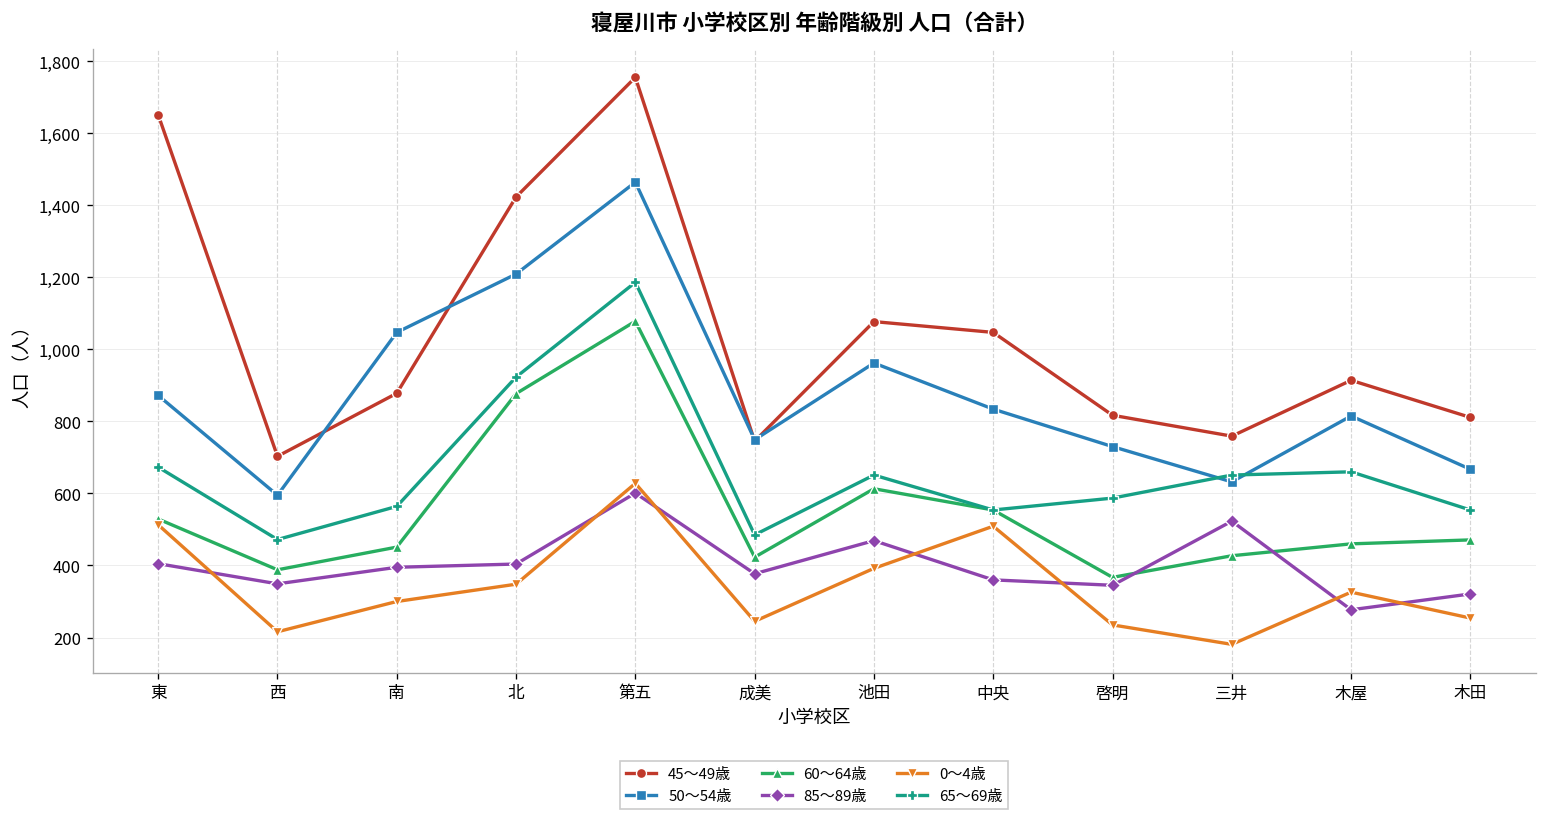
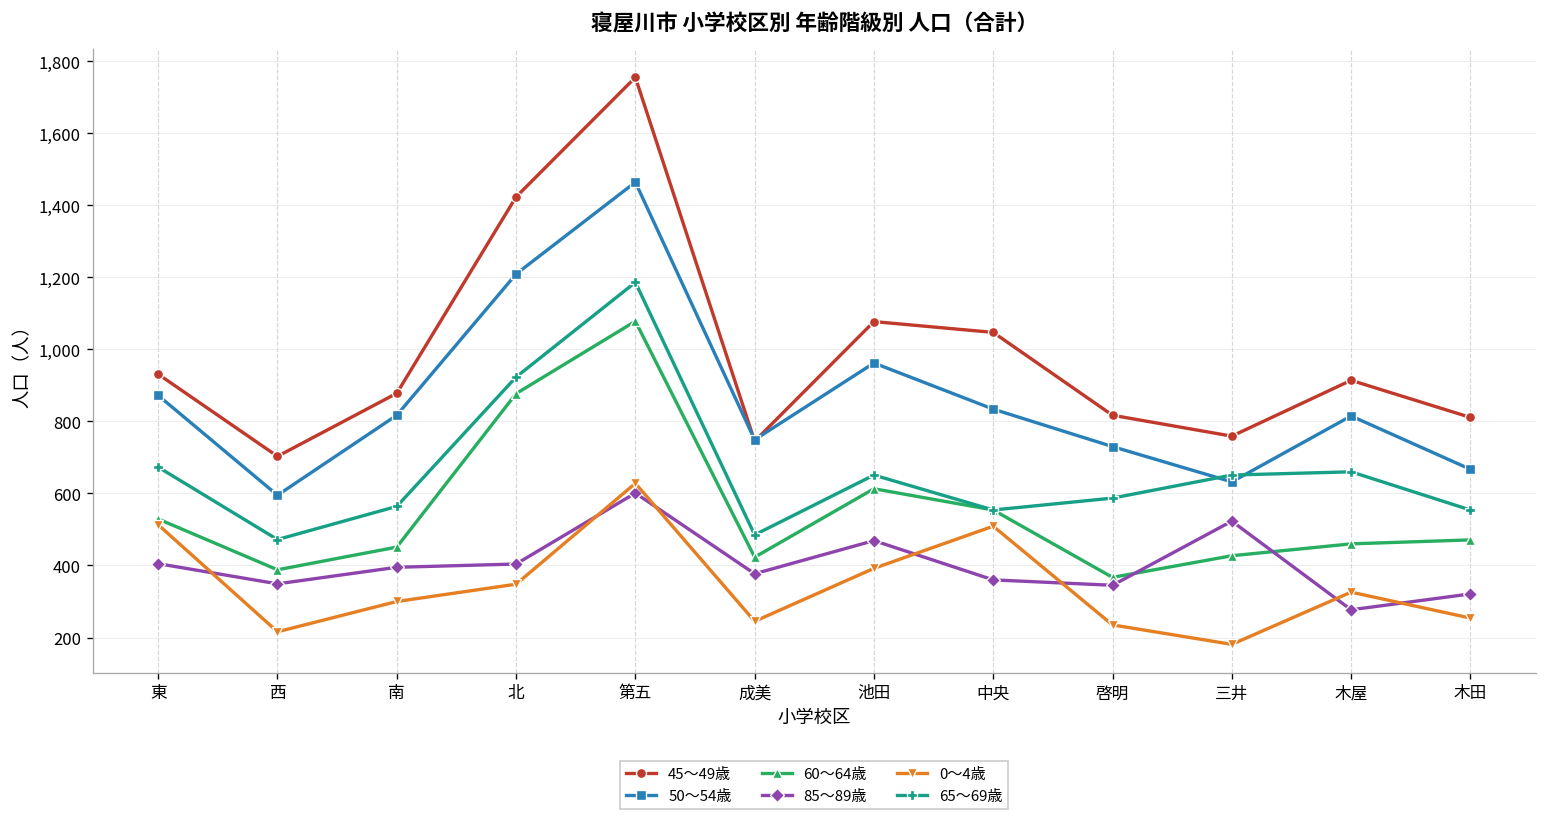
45〜49歳, 東: 1,650 -> 930
50〜54歳, 南: 1,050 -> 820
